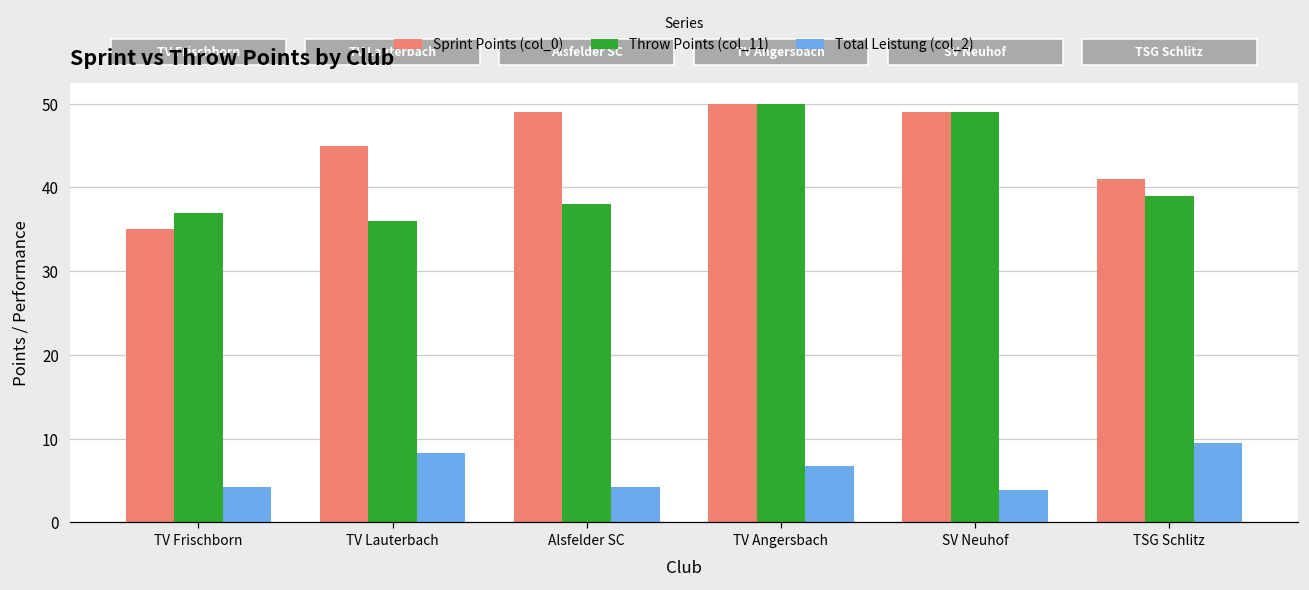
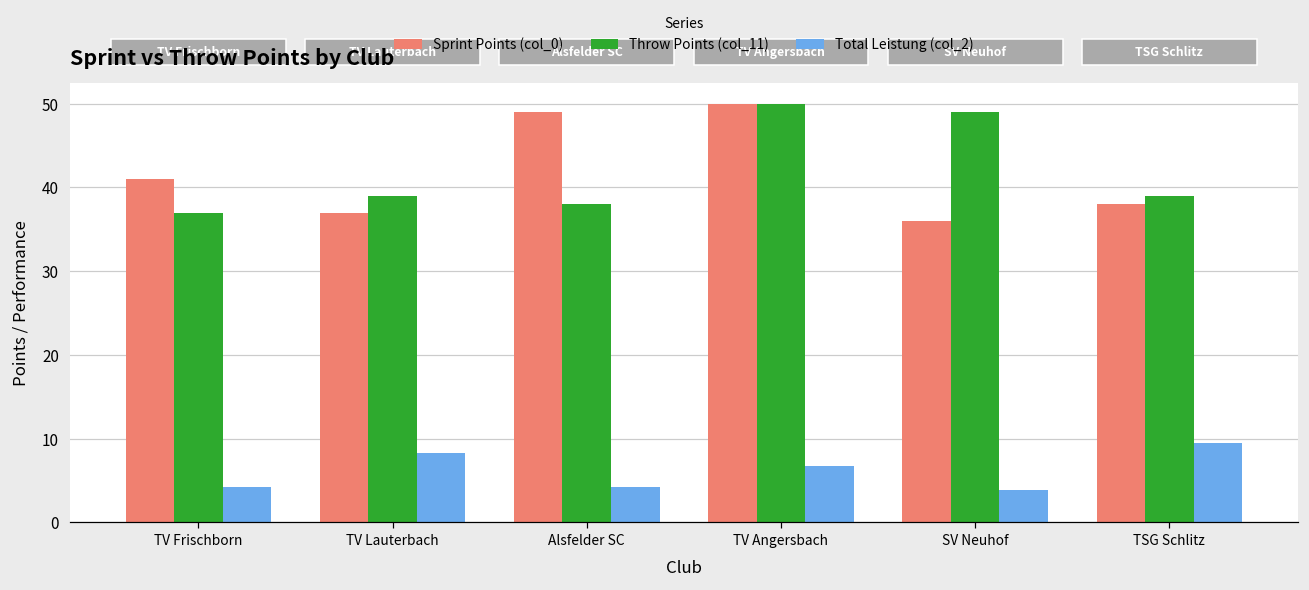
Sprint Points (col_0), TV Frischborn: 35 -> 41
Sprint Points (col_0), TV Lauterbach: 45 -> 37
Throw Points (col_11), TV Lauterbach: 36 -> 39
Sprint Points (col_0), SV Neuhof: 49 -> 36
Sprint Points (col_0), TSG Schlitz: 41 -> 38
